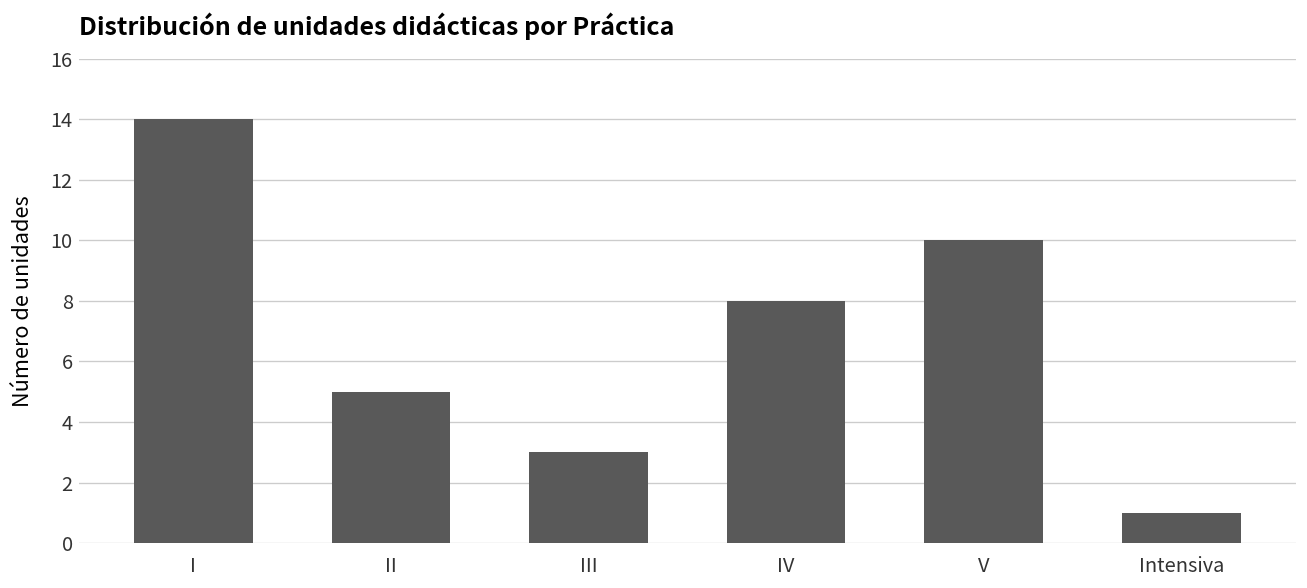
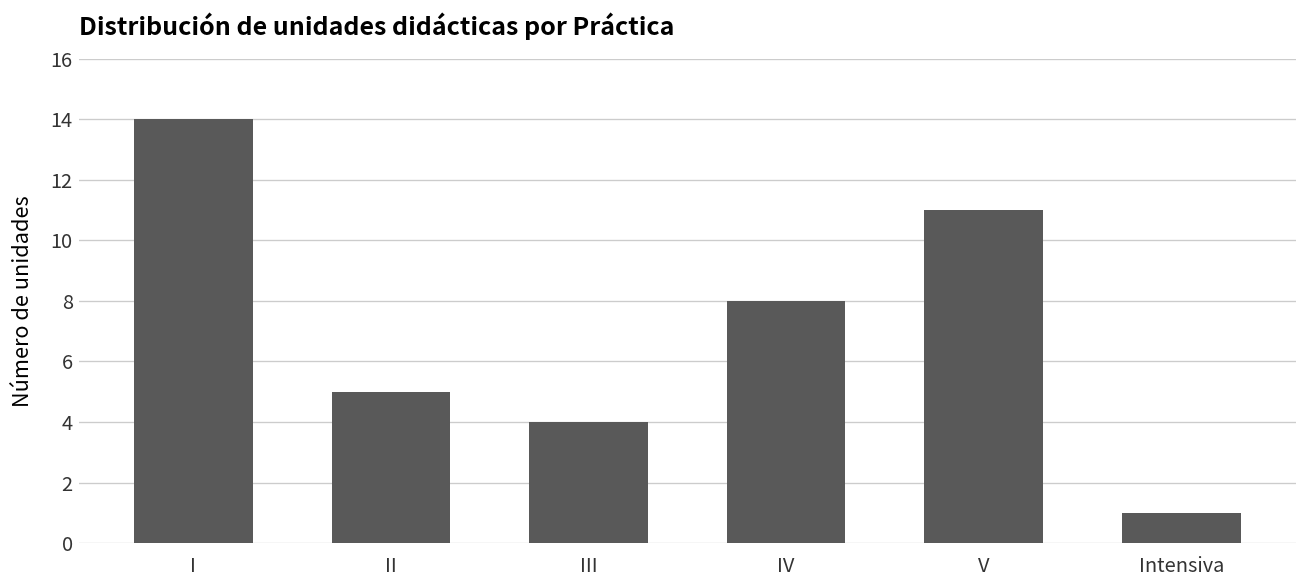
III: 3 -> 4
V: 10 -> 11
